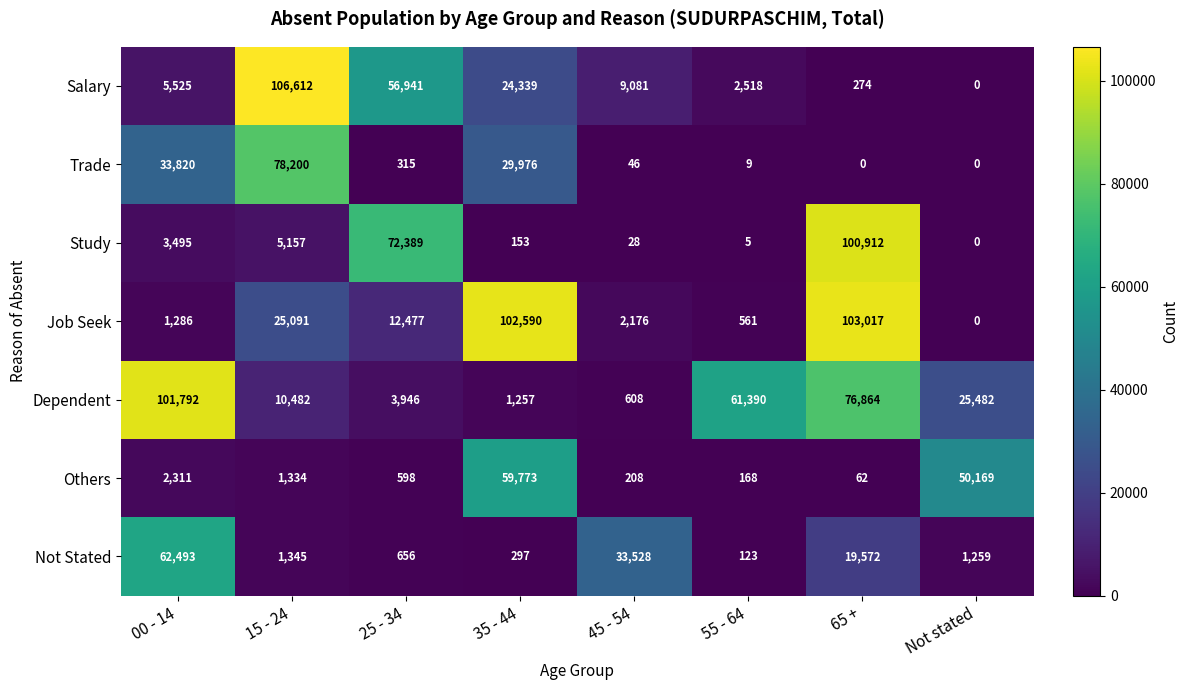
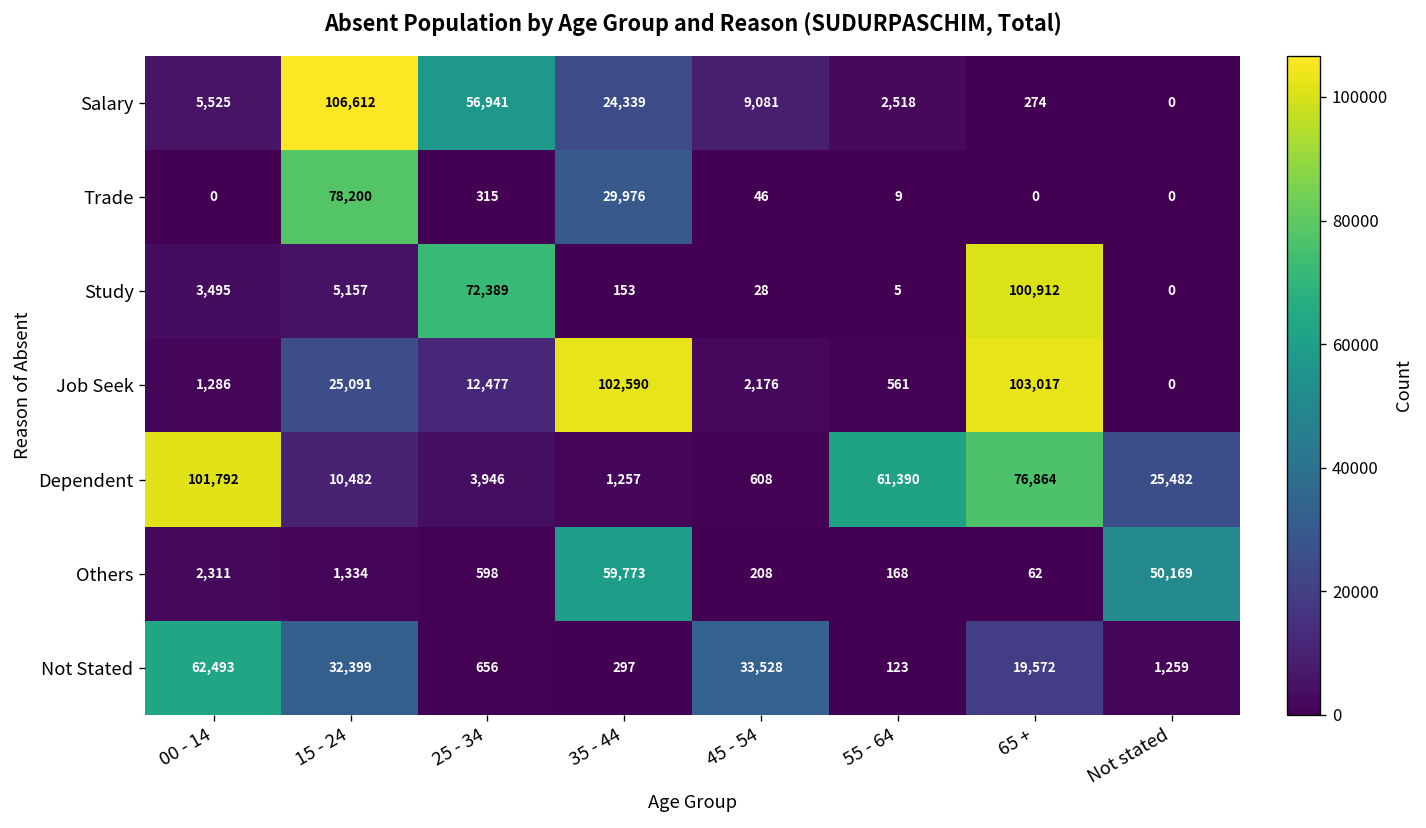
Trade, 00 - 14: 33,820 -> 0
Not Stated, 15 - 24: 1,345 -> 32,399
